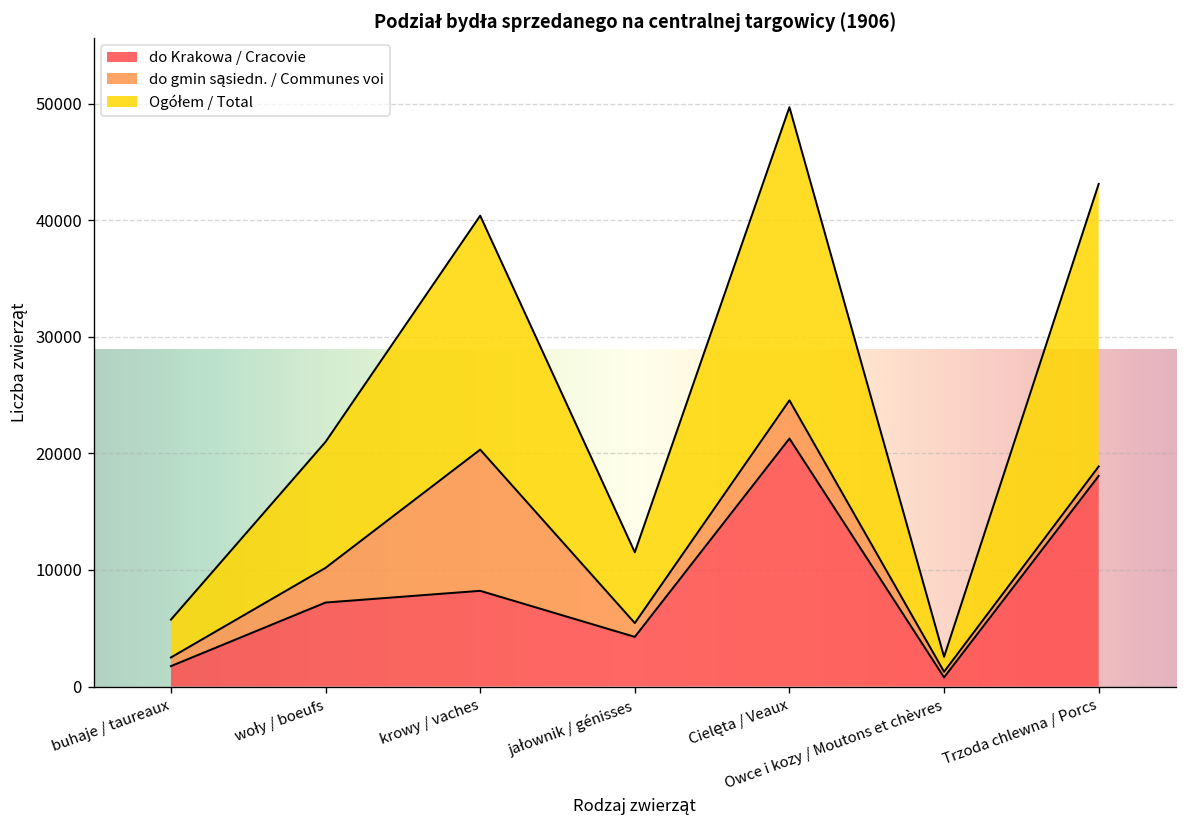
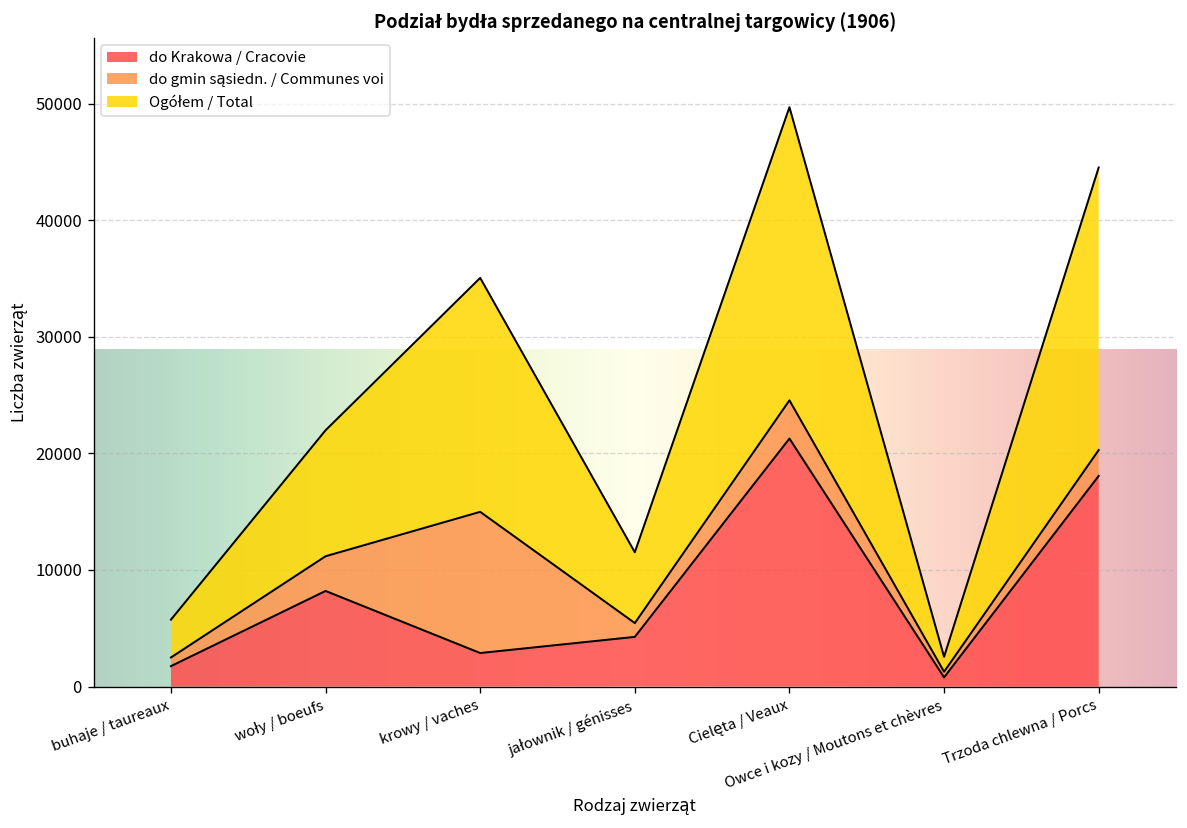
do Krakowa / Cracovie, woły / boeufs: 7000 -> 8000
do Krakowa / Cracovie, krowy / vaches: 8000 -> 3000
do gmin sąsiedn. / Communes voi, Trzoda chlewna / Porcs: 1000 -> 2000
